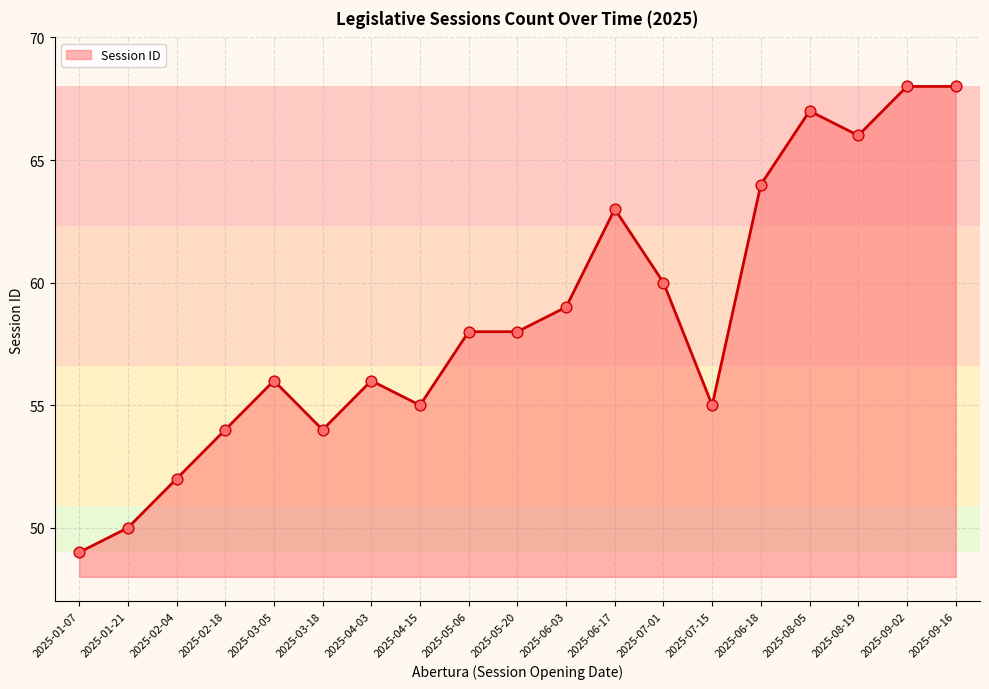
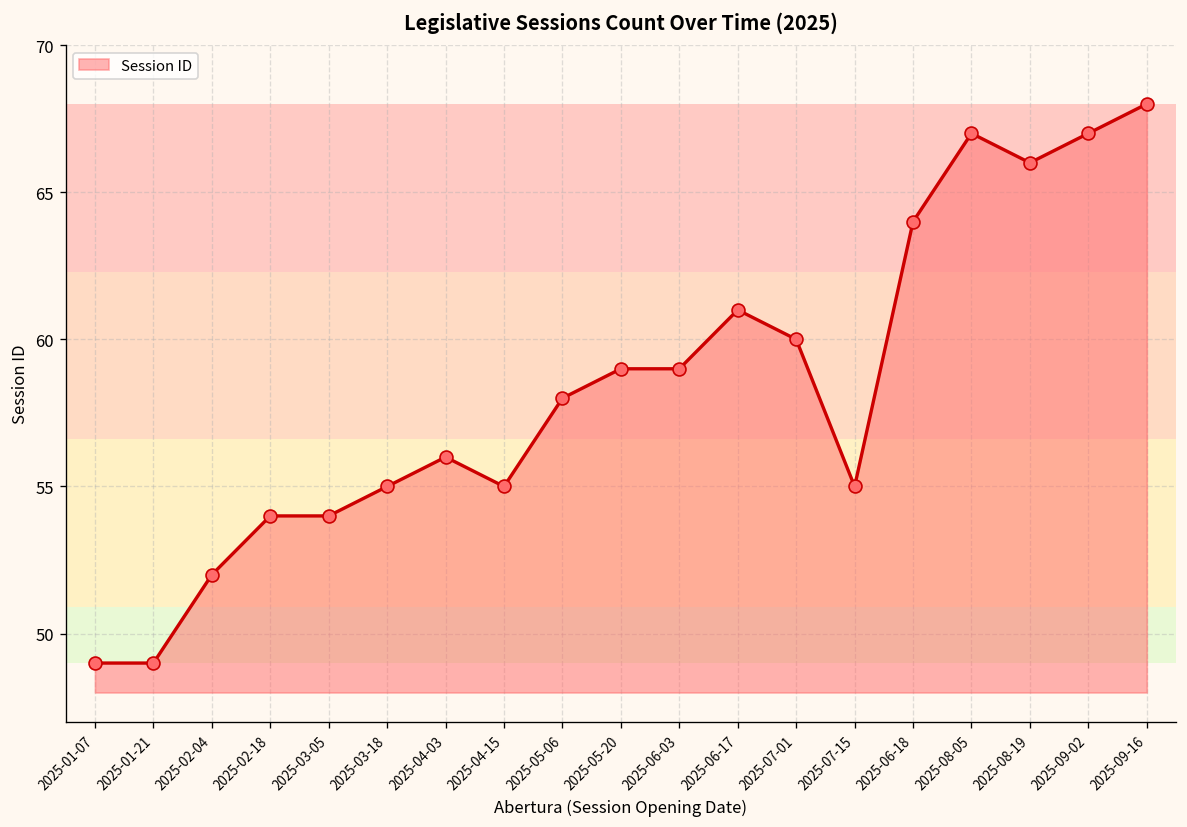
2025-01-21: 50 -> 49
2025-03-05: 56 -> 54
2025-03-18: 54 -> 55
2025-05-20: 58 -> 59
2025-06-17: 63 -> 61
2025-09-02: 68 -> 67
